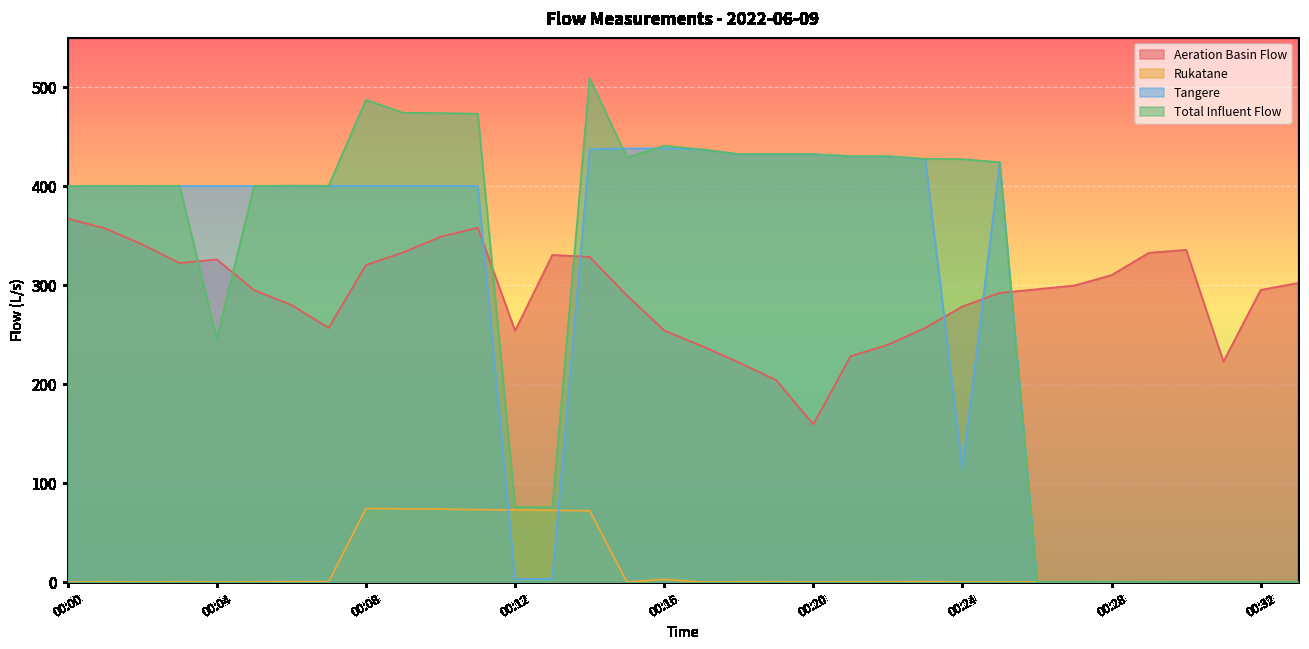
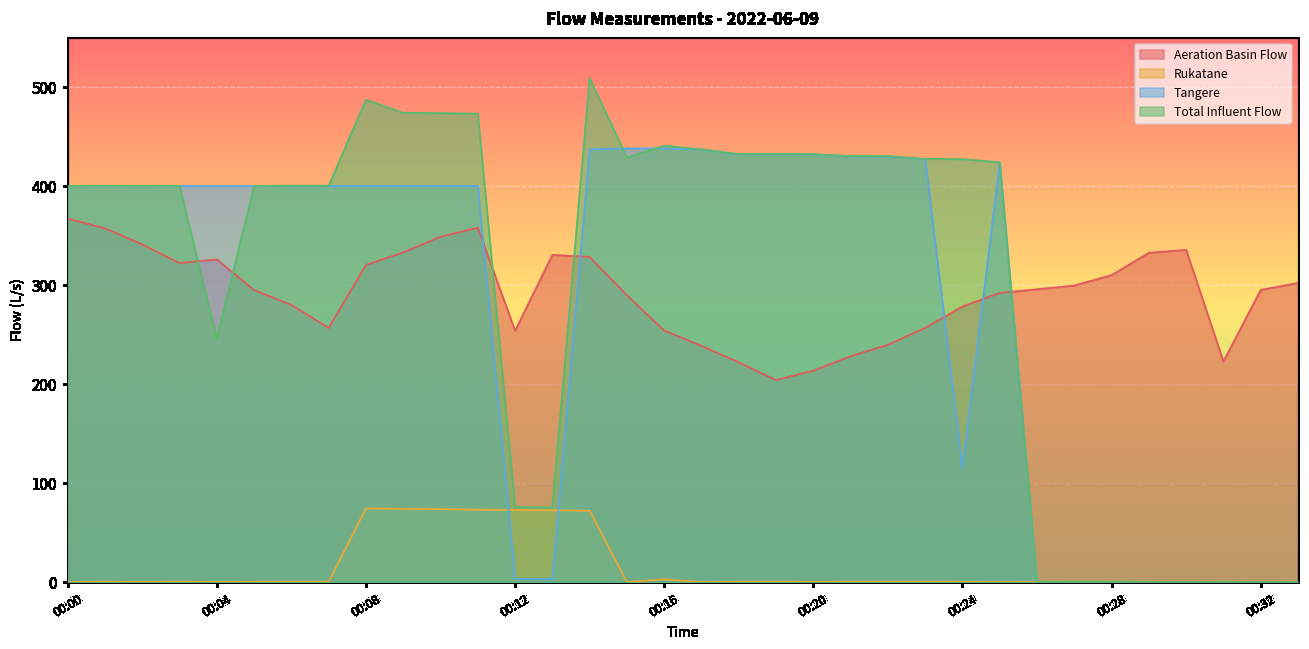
Aeration Basin Flow, 00:20: 160 -> 210
